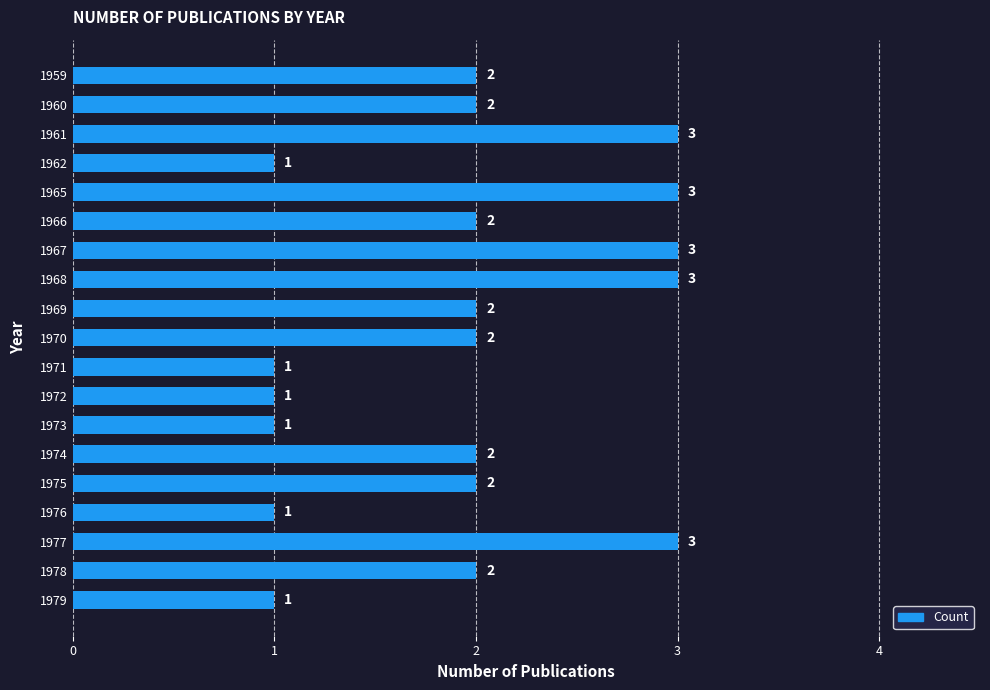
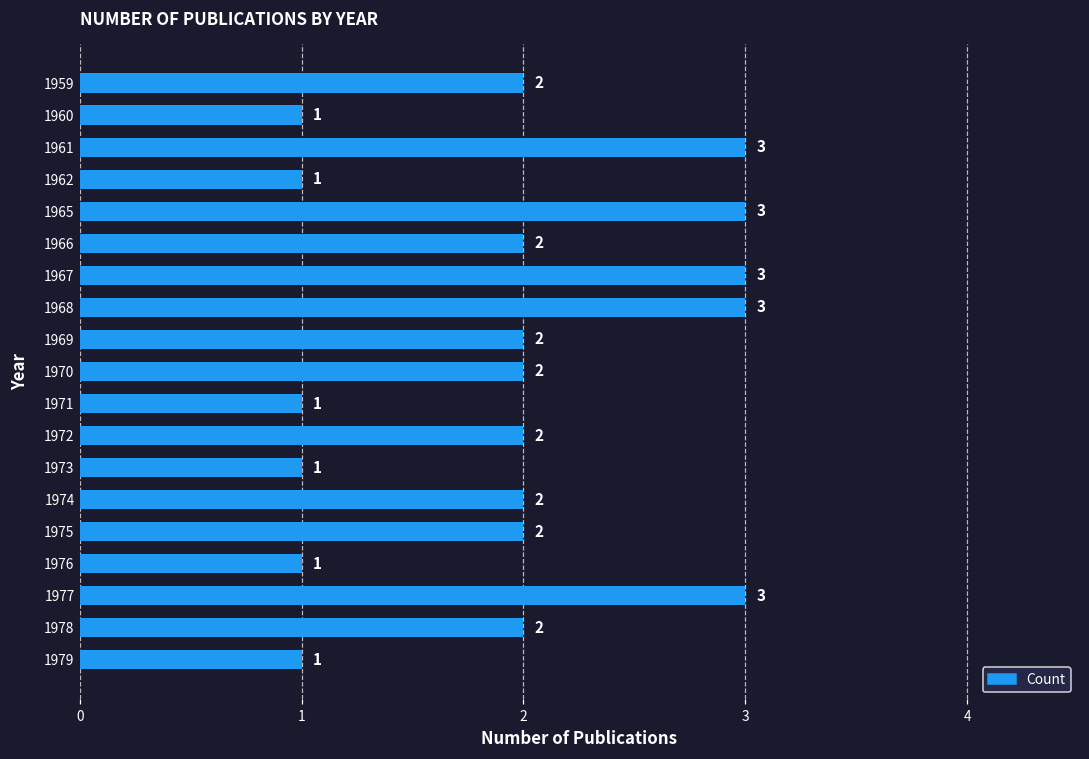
1960: 2 -> 1
1972: 1 -> 2
